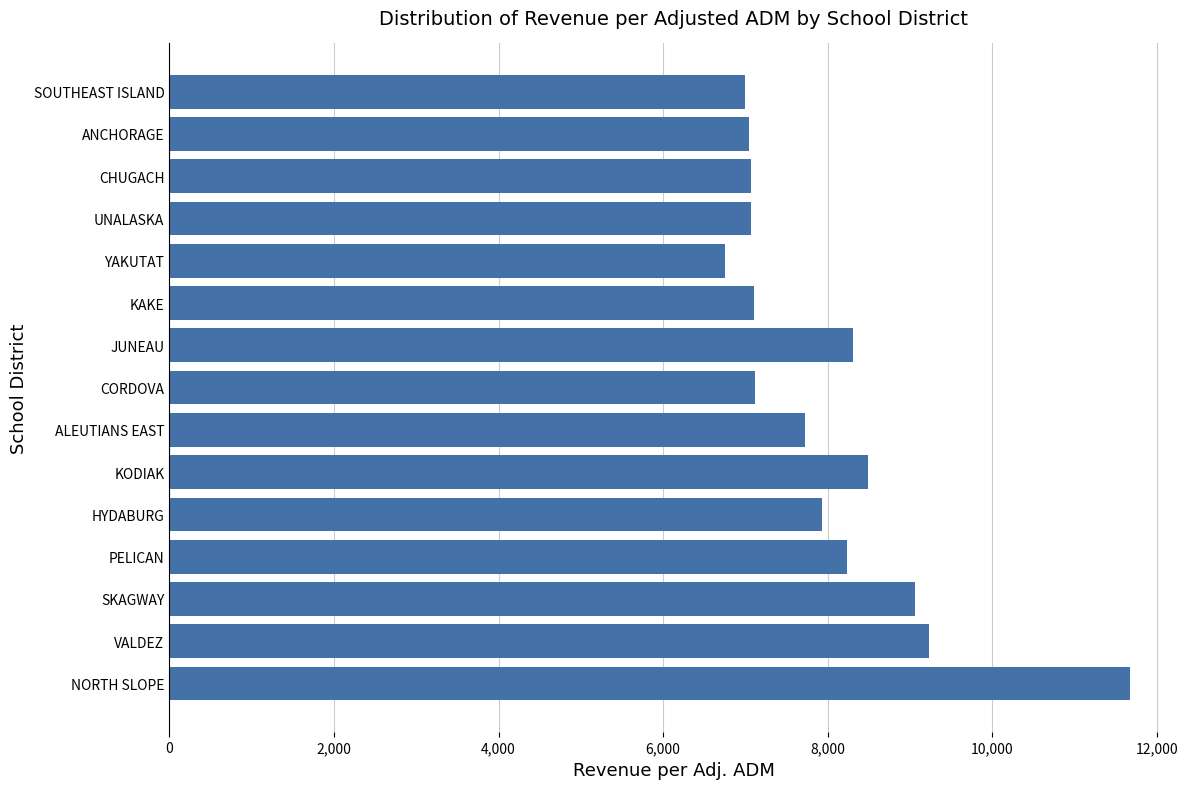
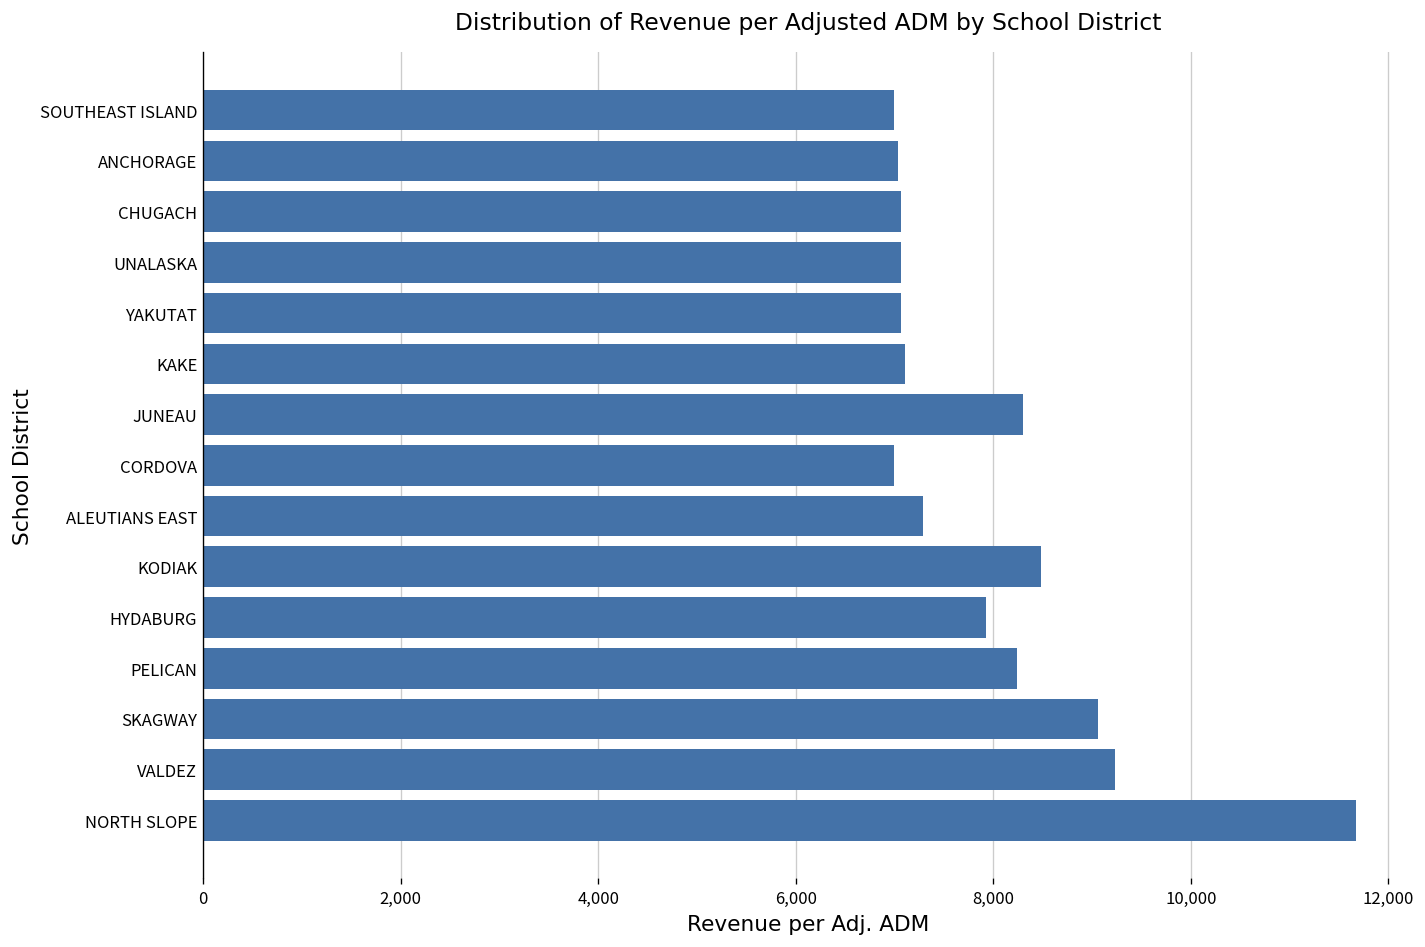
YAKUTAT: 6,800 -> 7,100
CORDOVA: 7,100 -> 7,000
ALEUTIANS EAST: 7,700 -> 7,300
